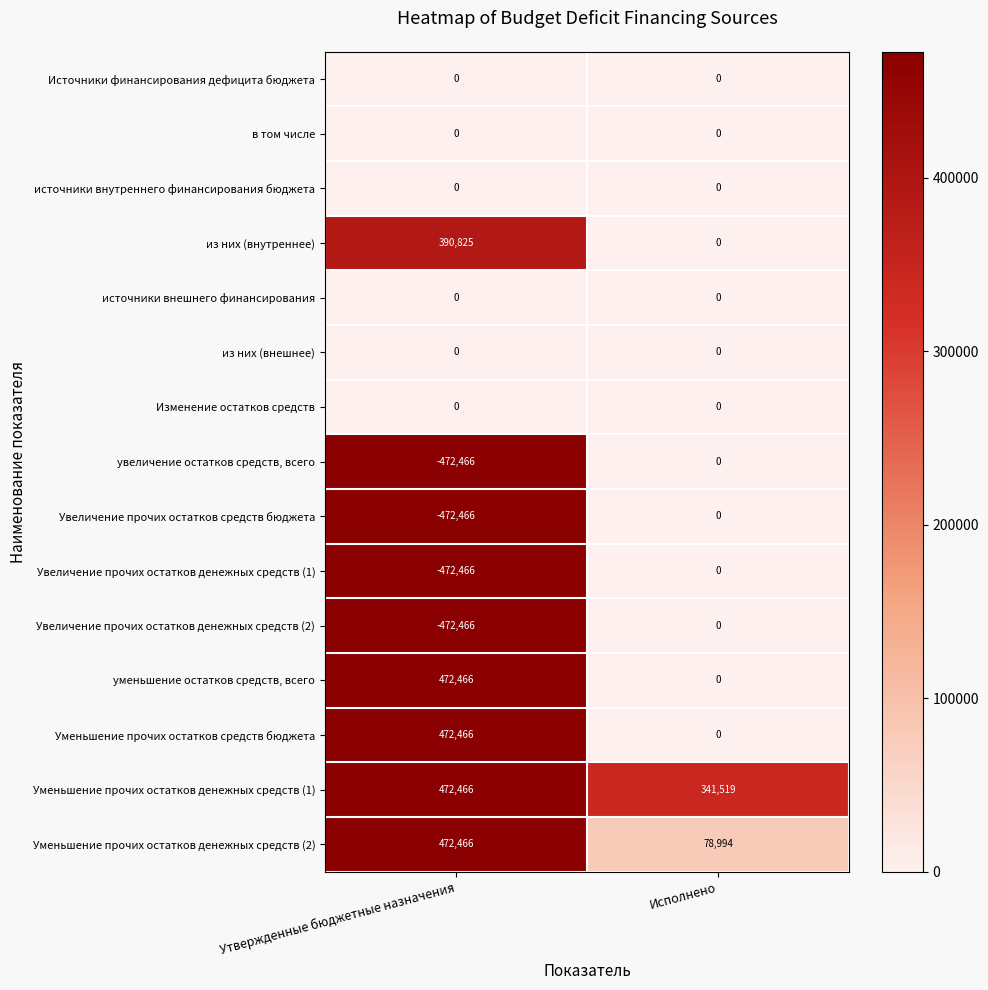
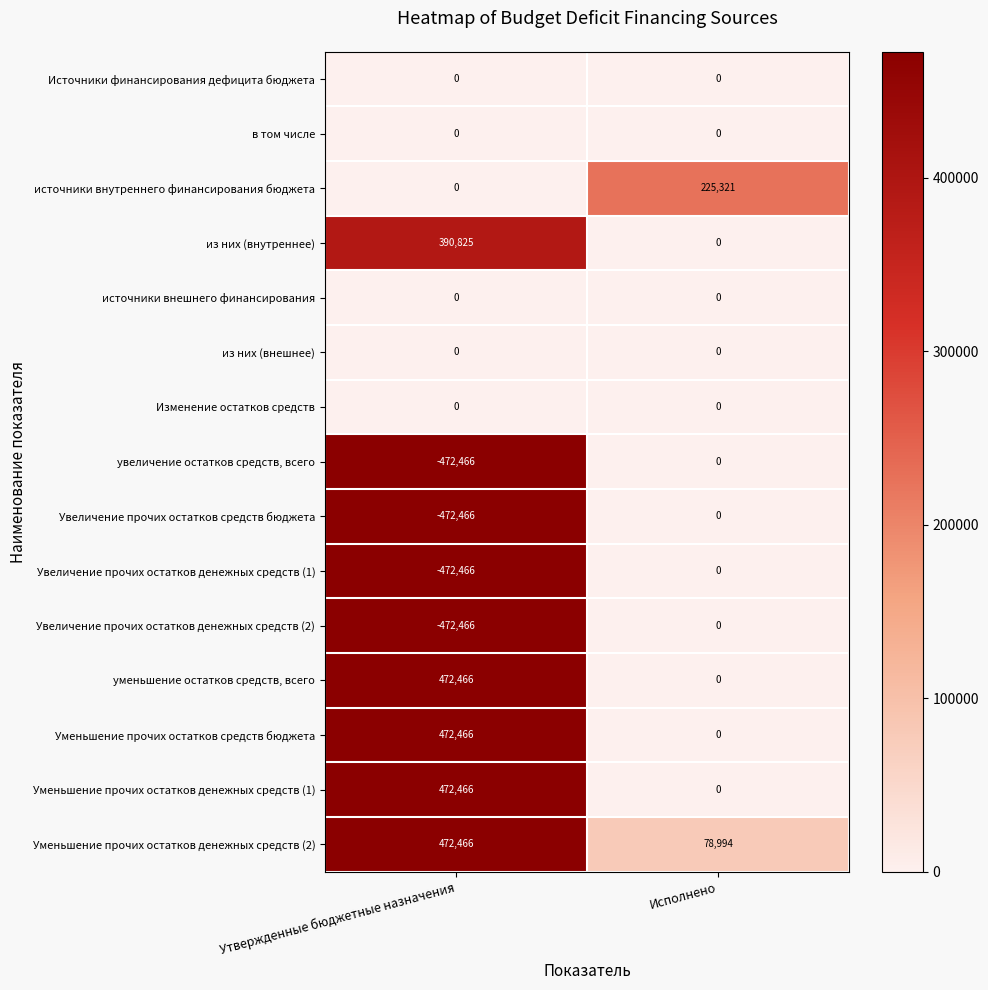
источники внутреннего финансирования бюджета, Исполнено: 0 -> 225,321
Уменьшение прочих остатков денежных средств (1), Исполнено: 341,519 -> 0
